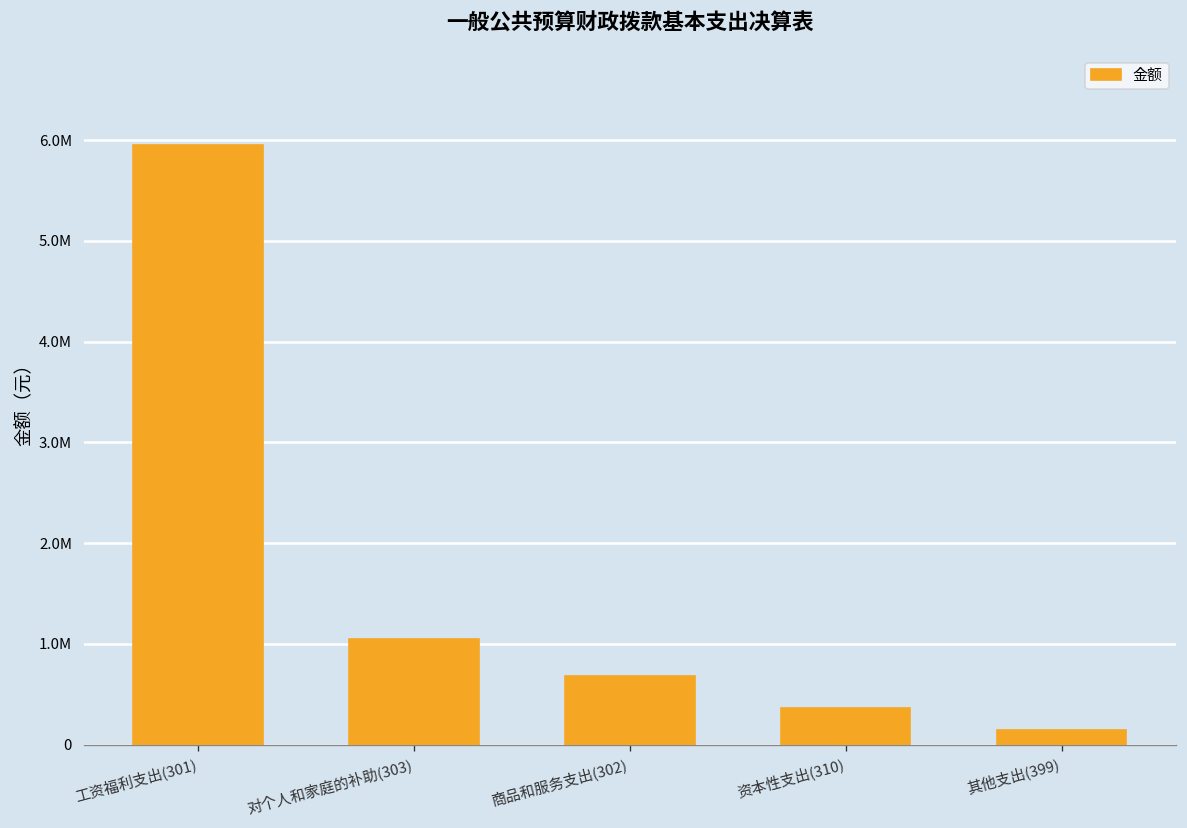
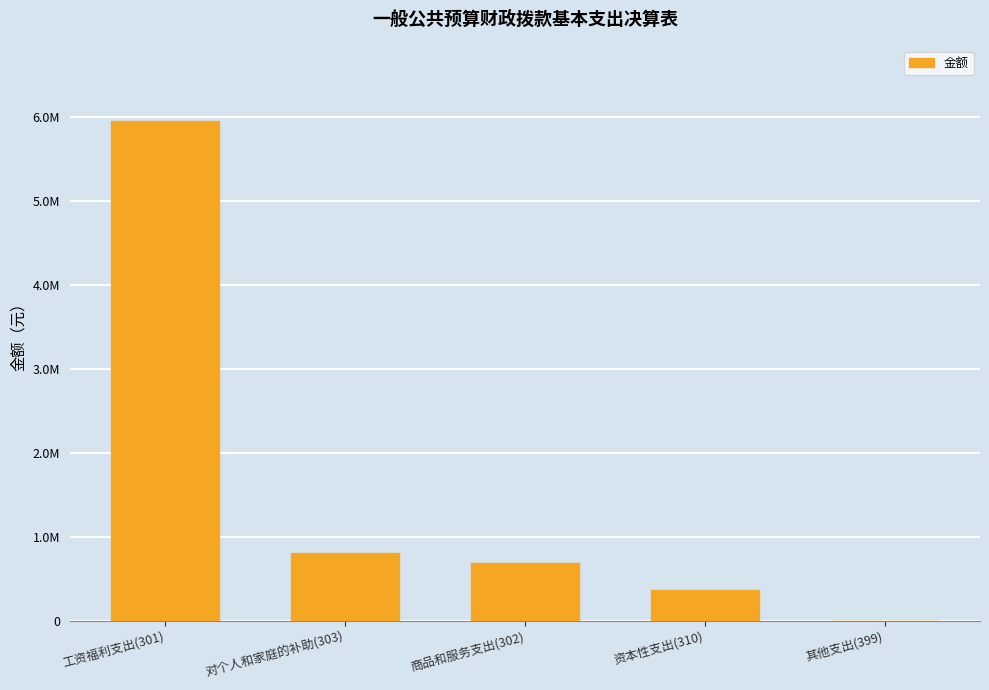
对个人和家庭的补助(303): 1100000 -> 800000
其他支出(399): 100000 -> 0
